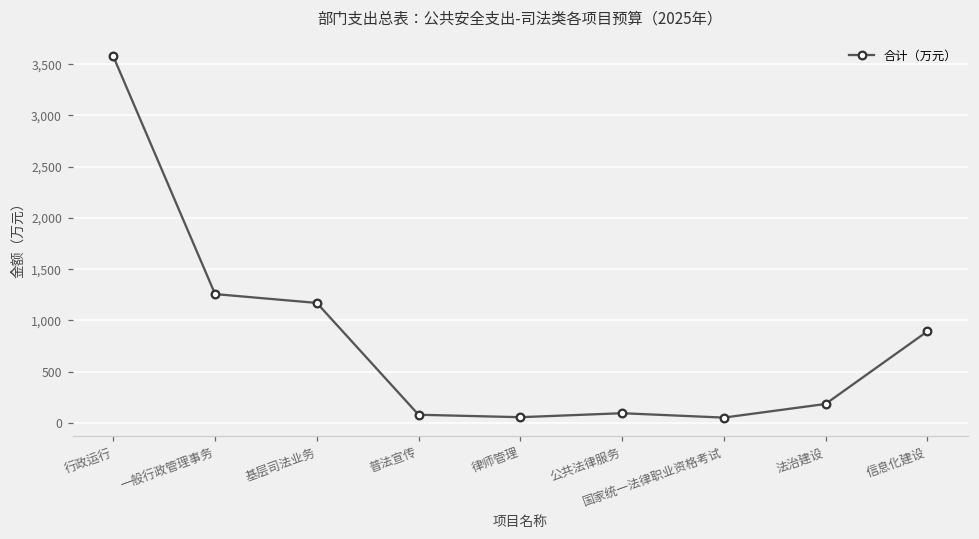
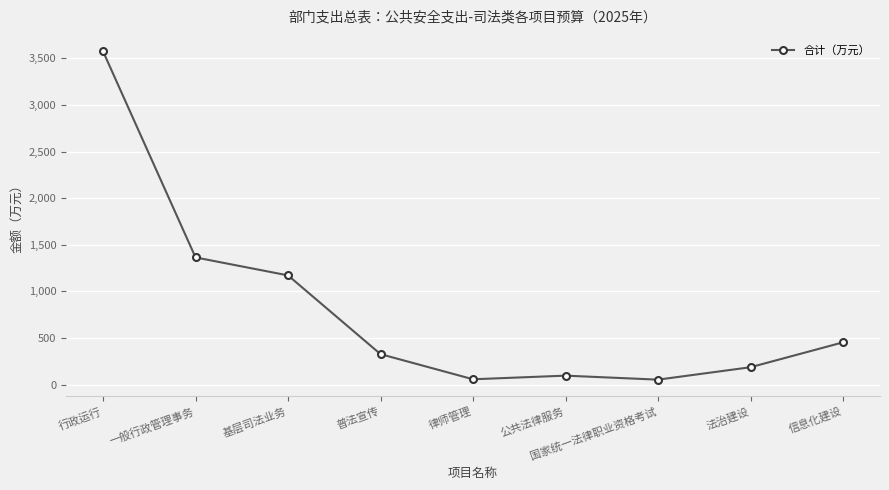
一般行政管理事务: 1,300 -> 1,400
普法宣传: 100 -> 300
信息化建设: 900 -> 500
